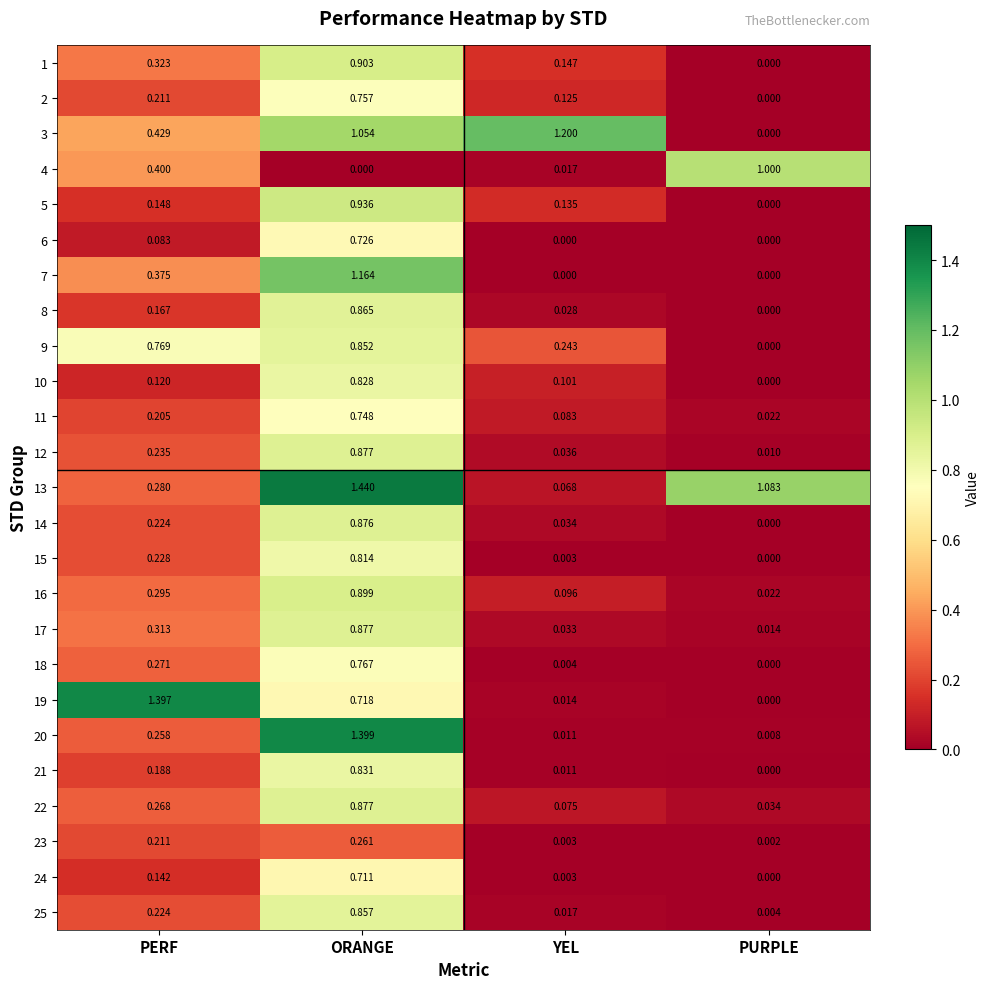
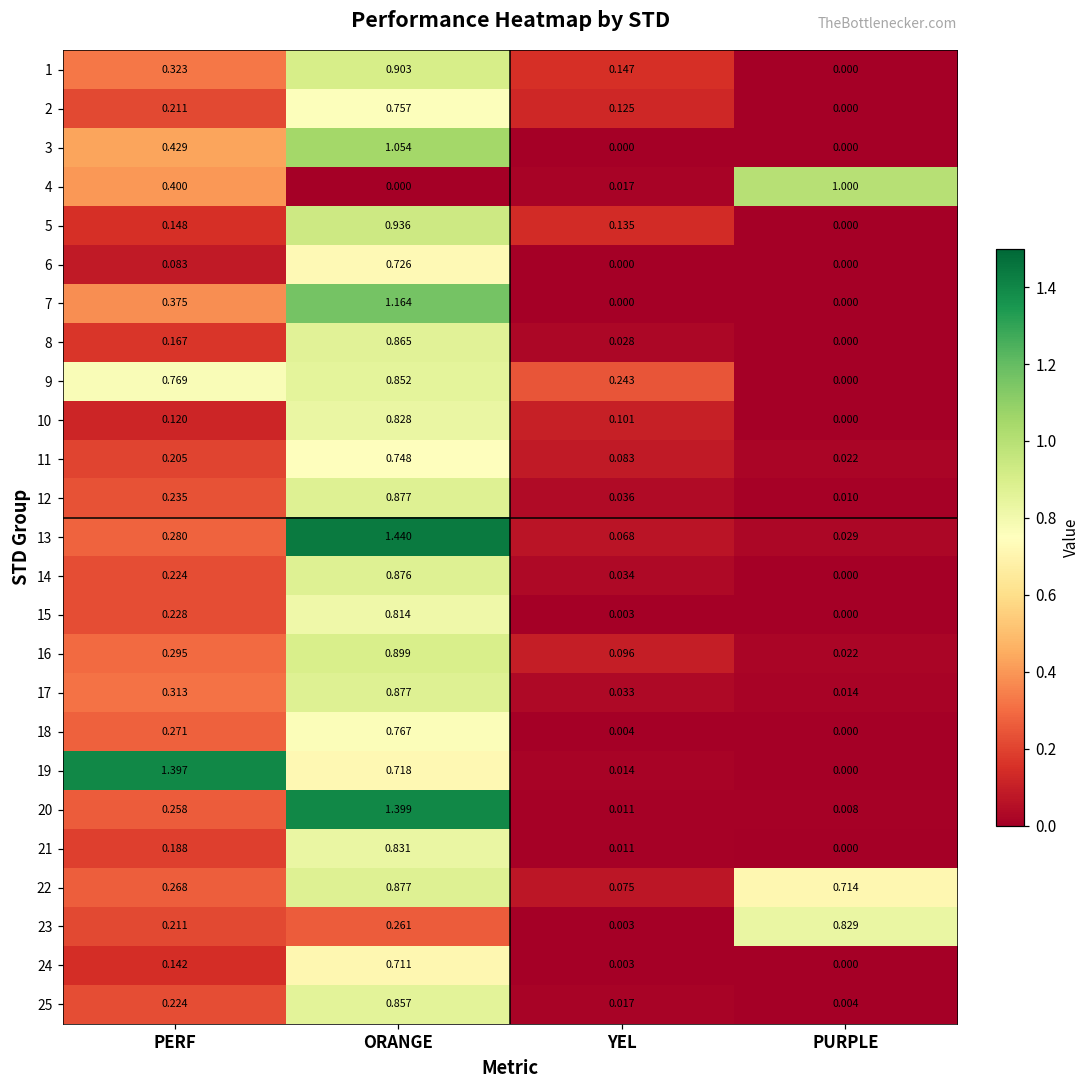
3, YEL: 1.200 -> 0.000
13, PURPLE: 1.083 -> 0.029
22, PURPLE: 0.034 -> 0.714
23, PURPLE: 0.002 -> 0.829
